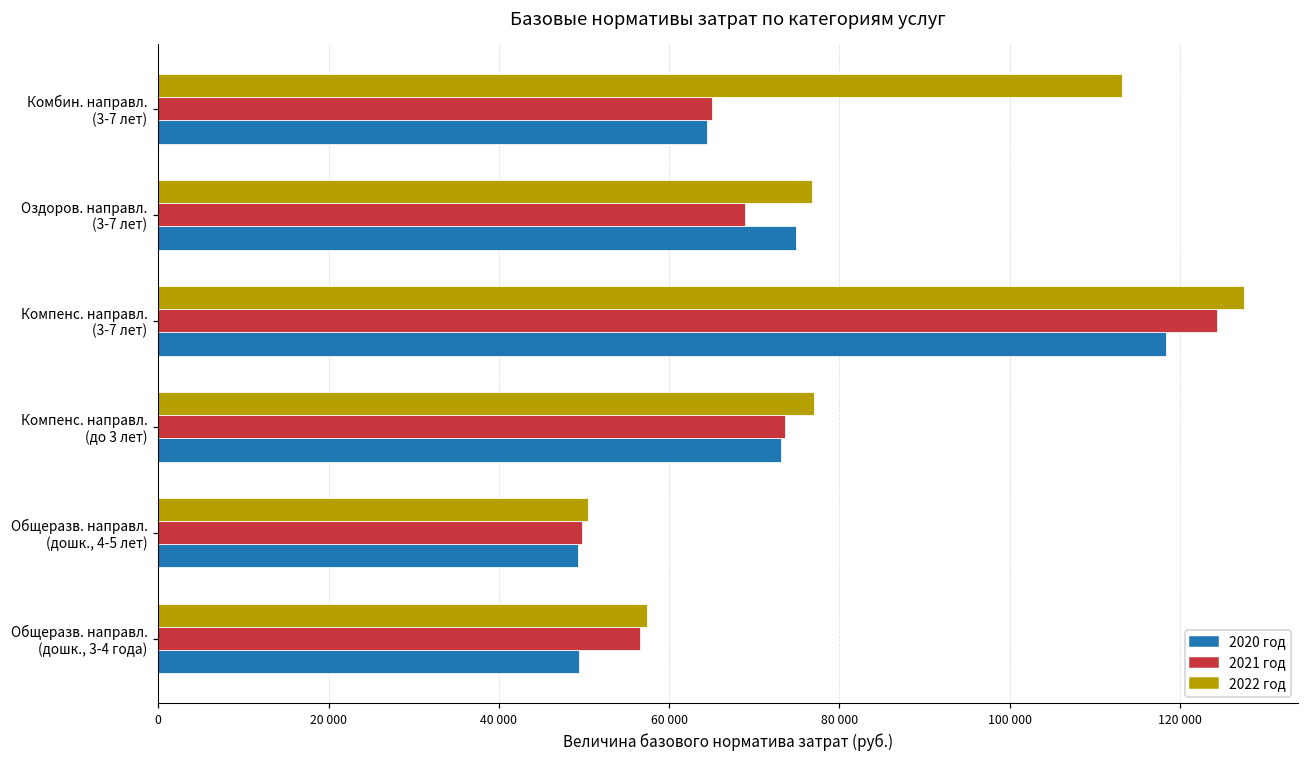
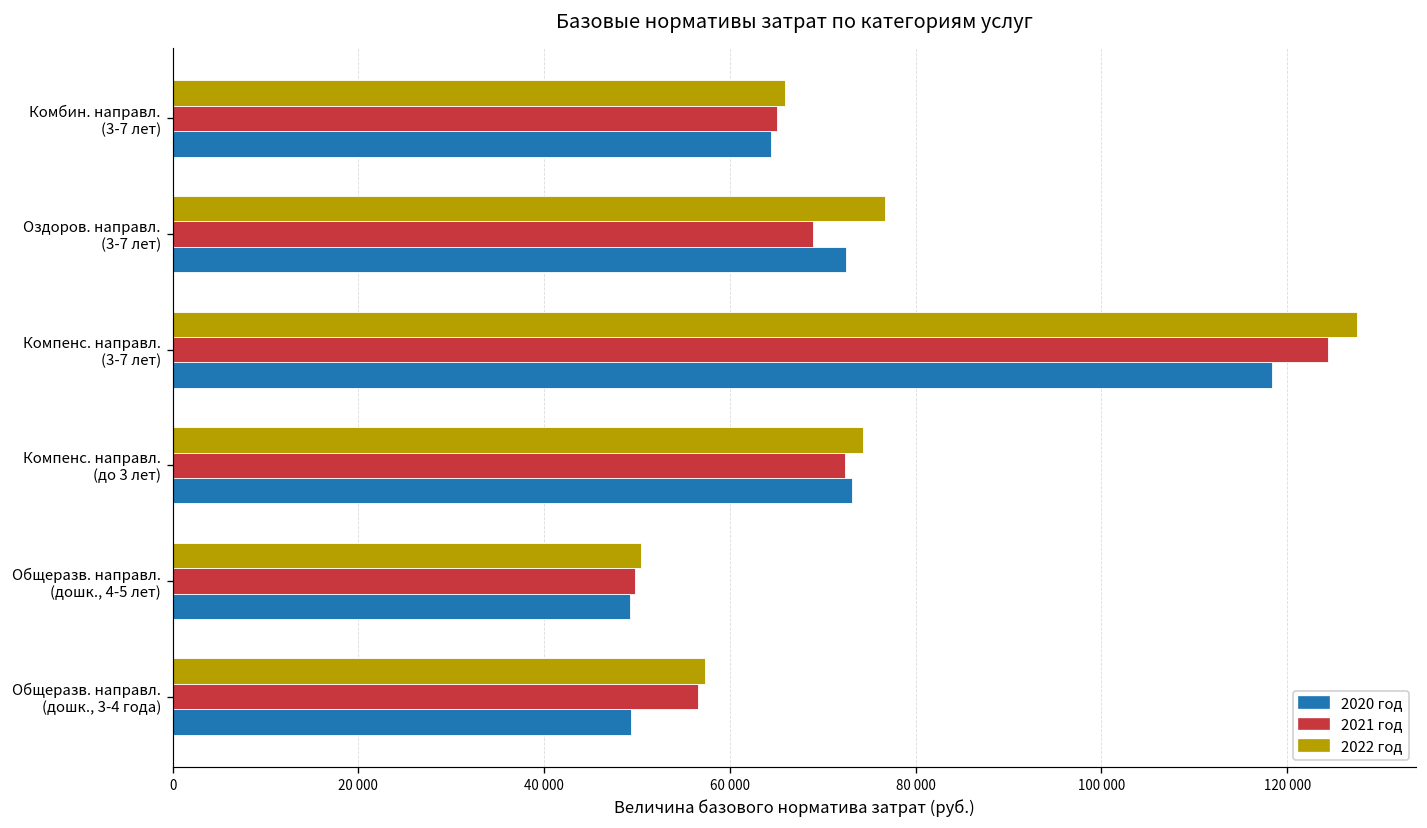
2022 год, Комбин. направл. (3-7 лет): 113000 -> 66000
2020 год, Оздоров. направл. (3-7 лет): 75000 -> 73000
2022 год, Компенс. направл. (до 3 лет): 77000 -> 74000
2021 год, Компенс. направл. (до 3 лет): 74000 -> 72000
